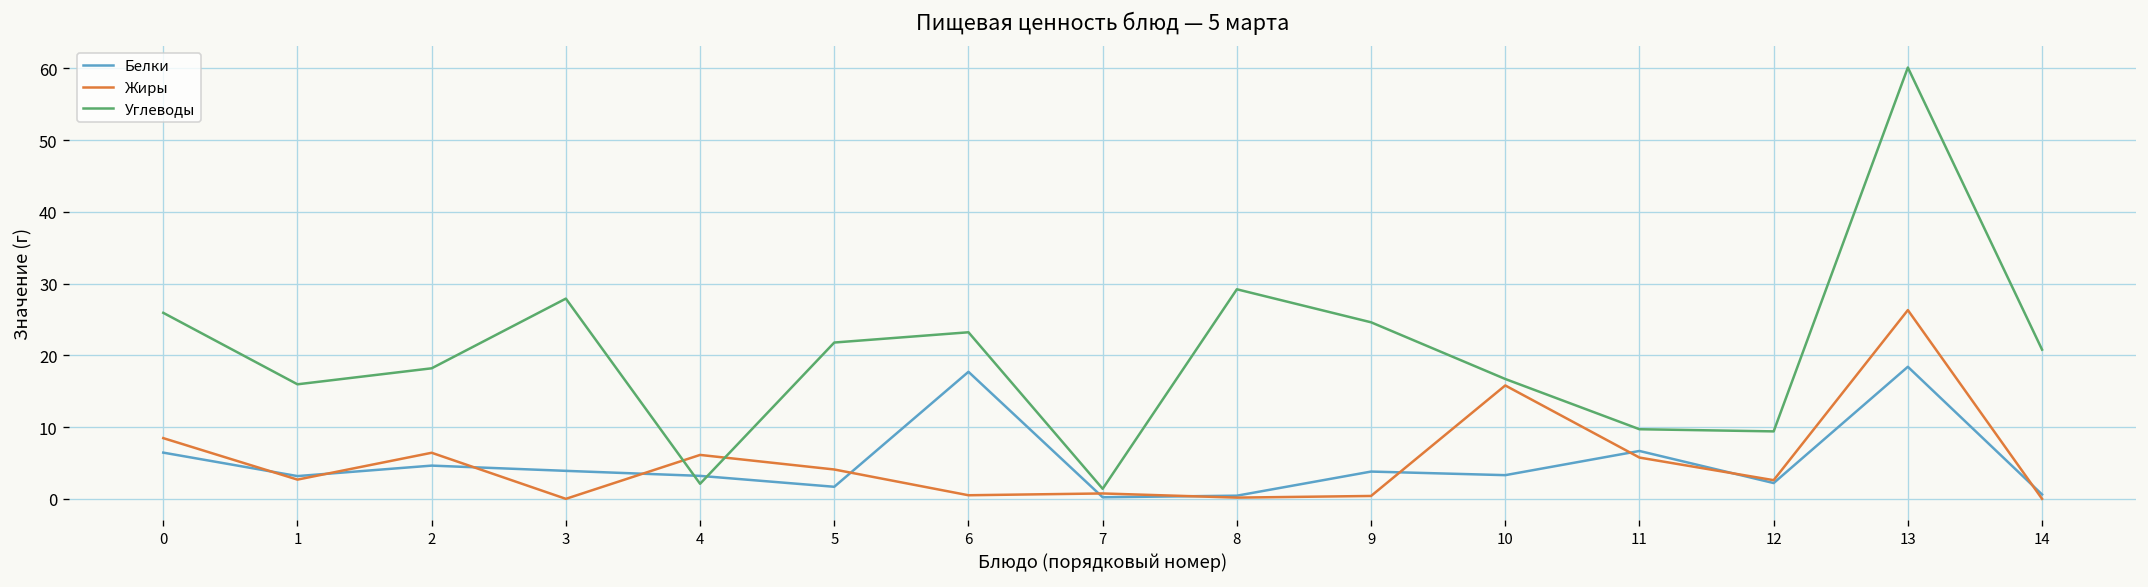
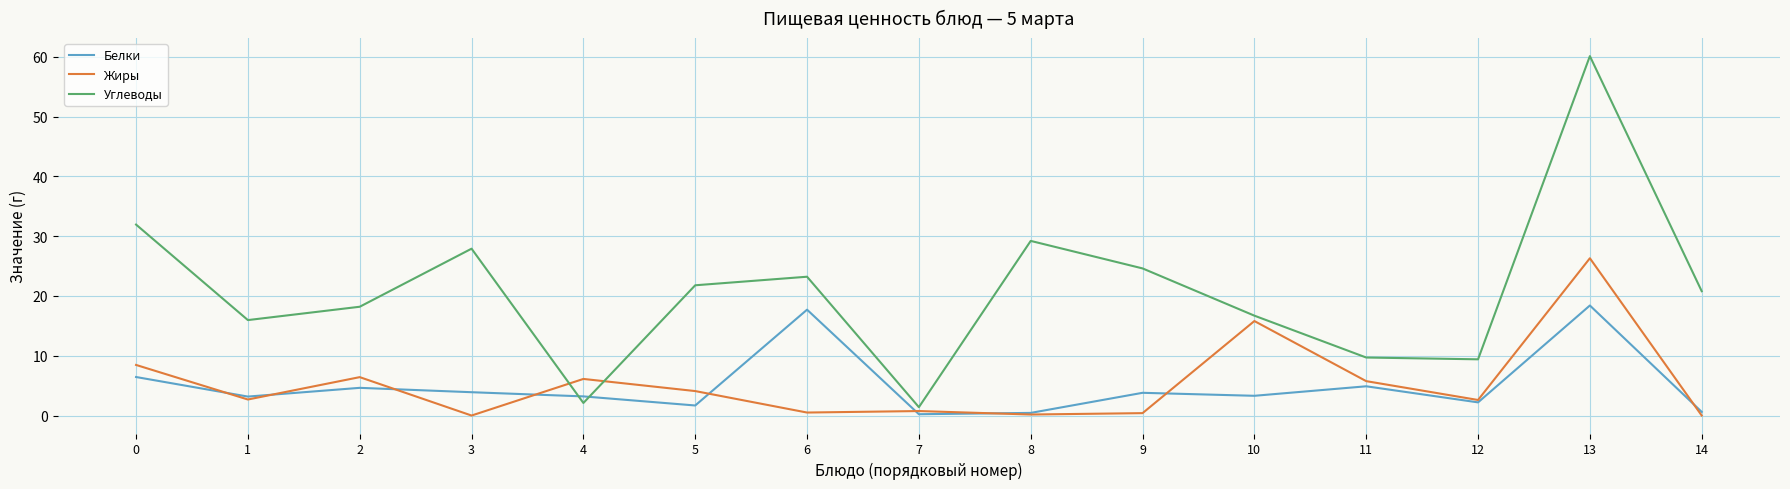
Углеводы, 0: 26 -> 32
Белки, 11: 7 -> 5
